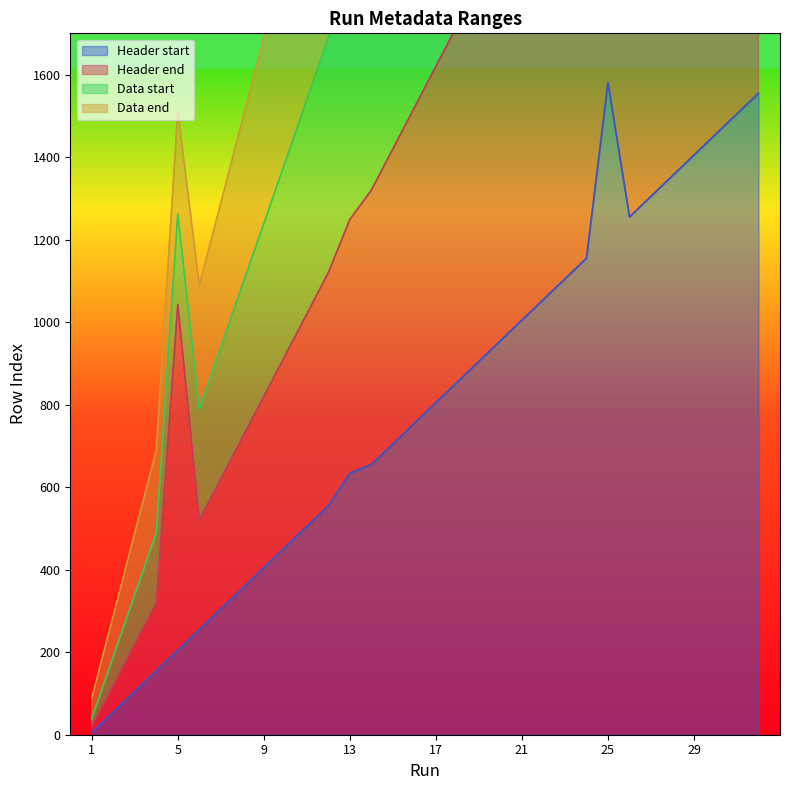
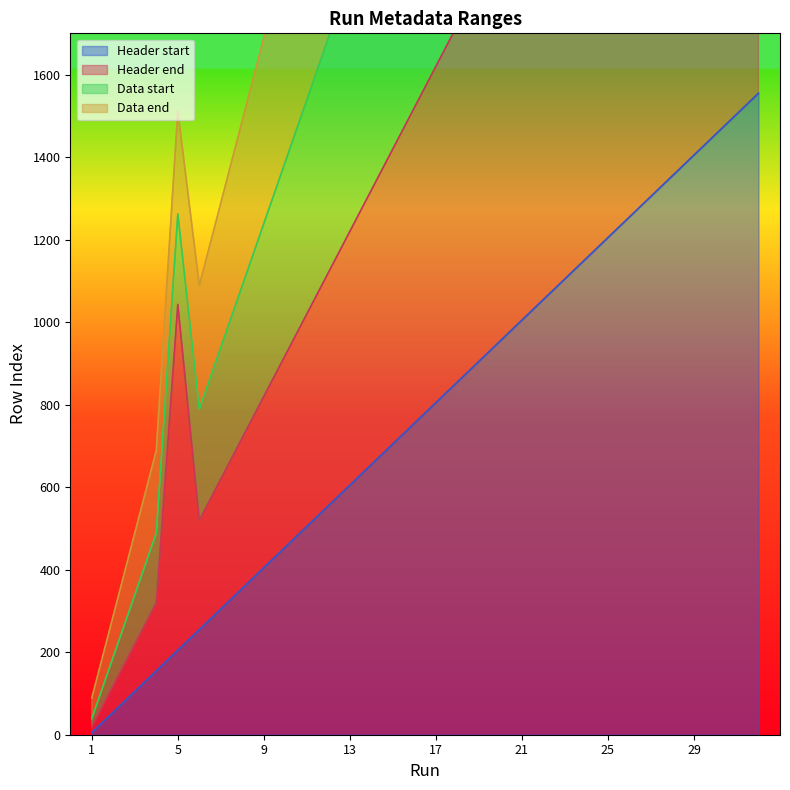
Header start, 13: 630 -> 610
Header start, 25: 1580 -> 1210
